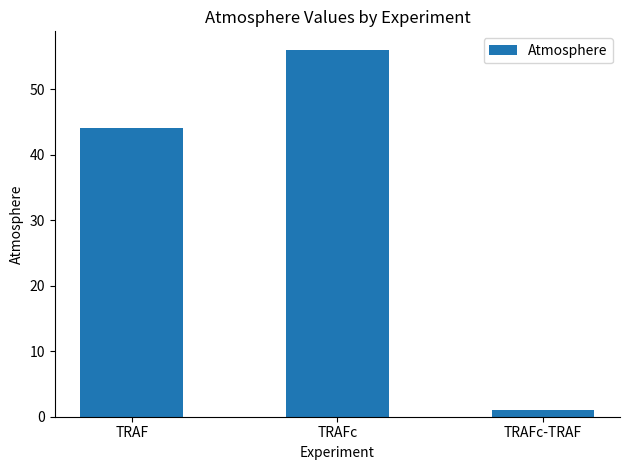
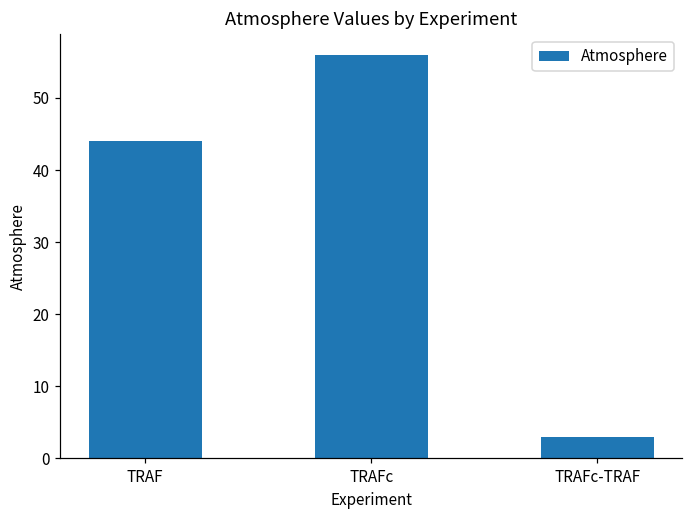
TRAFc-TRAF: 1 -> 3
